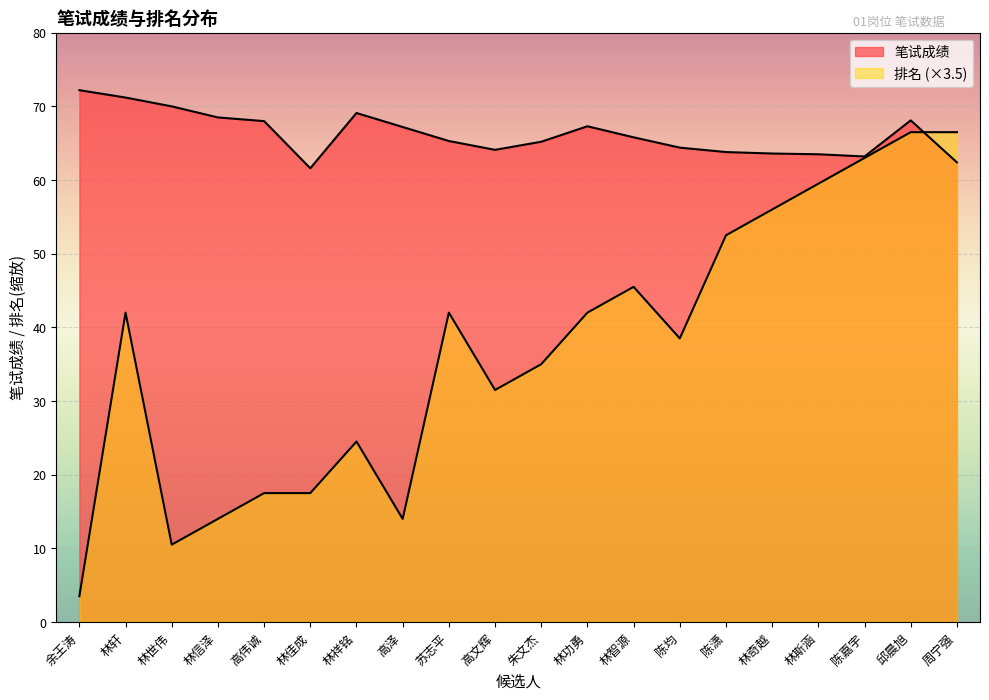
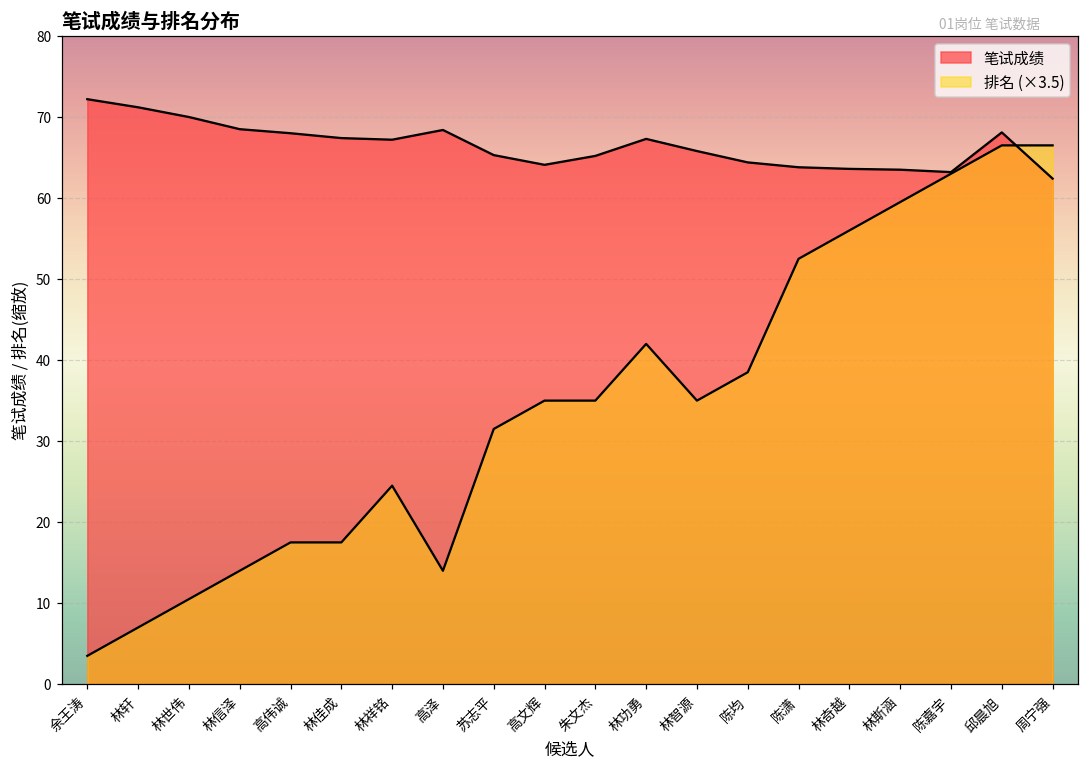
排名 (×3.5), 林轩: 42 -> 7
笔试成绩, 林佳成: 62 -> 67
笔试成绩, 林祥铭: 69 -> 67
笔试成绩, 高泽: 67 -> 68
排名 (×3.5), 苏志平: 42 -> 32
排名 (×3.5), 高文辉: 32 -> 35
排名 (×3.5), 林智源: 46 -> 35
